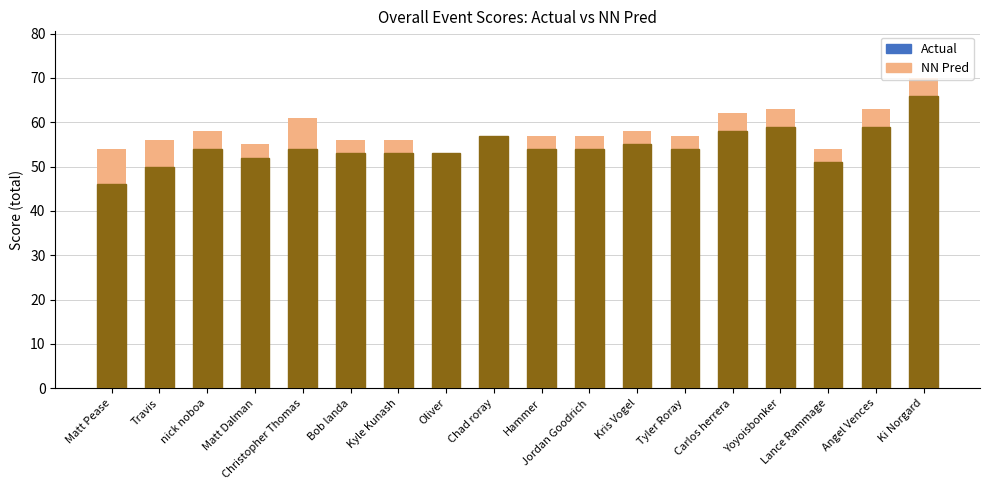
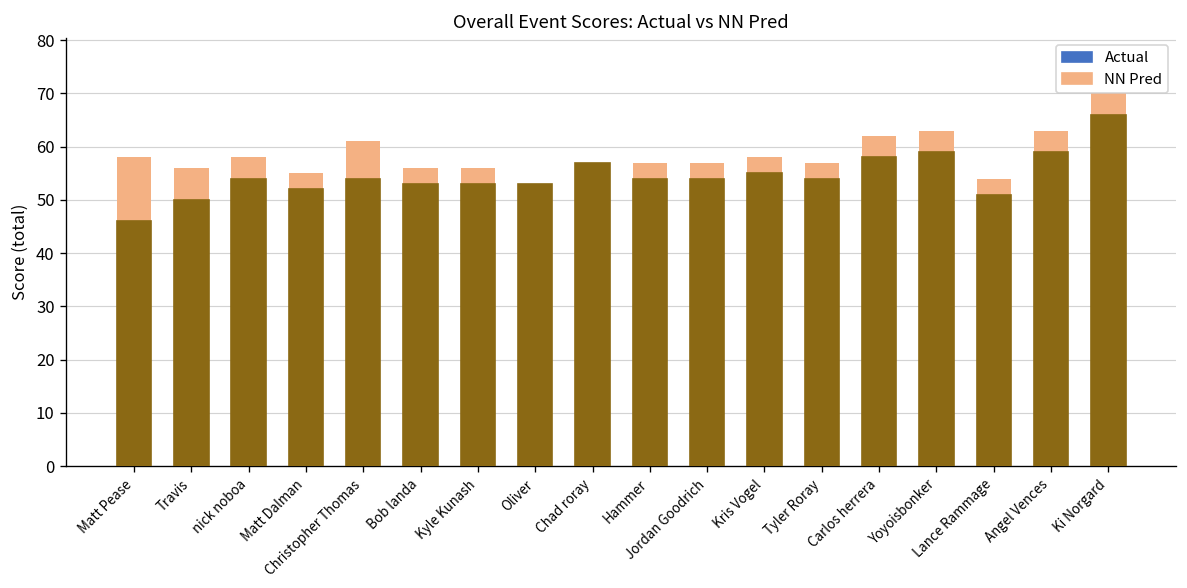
NN Pred, Matt Pease: 54 -> 58
